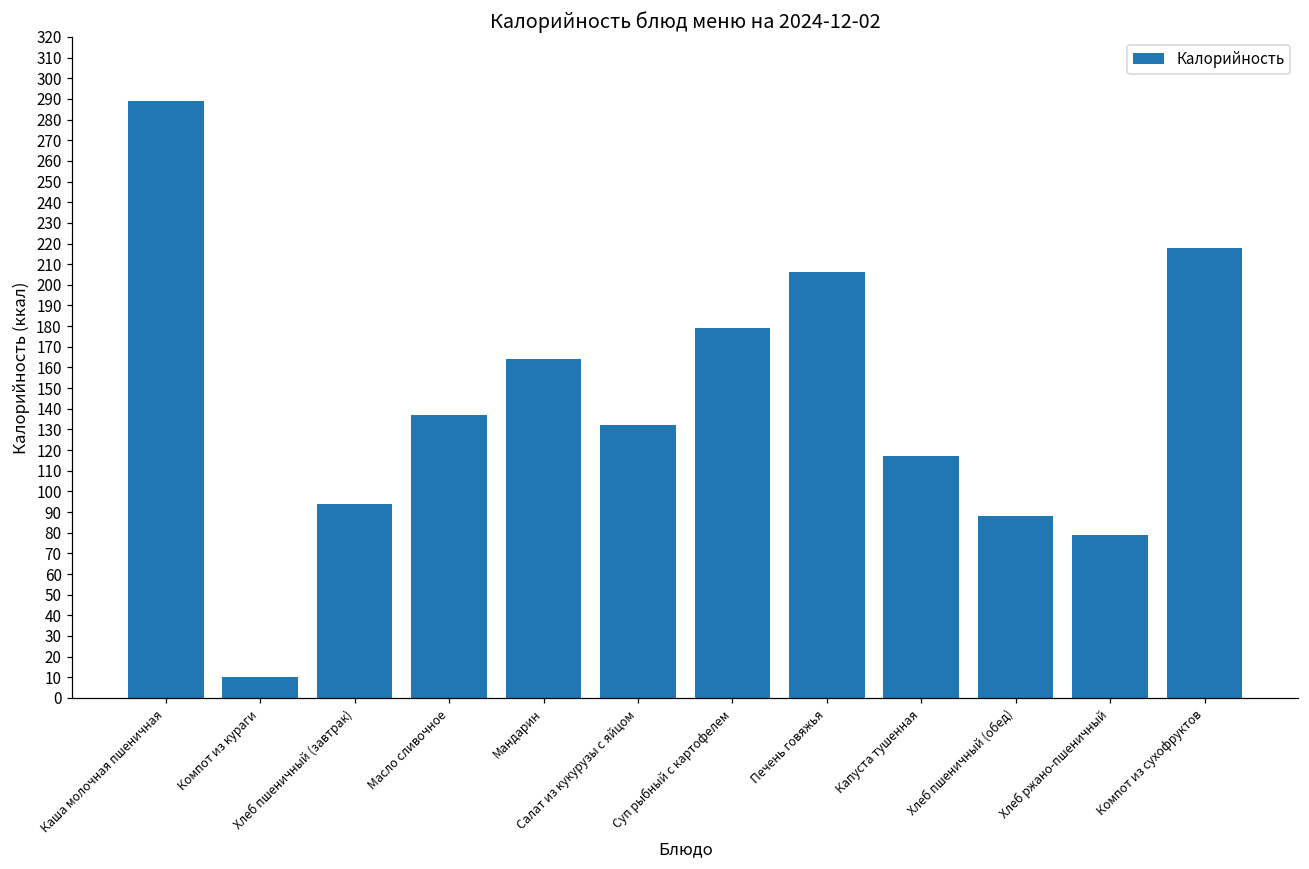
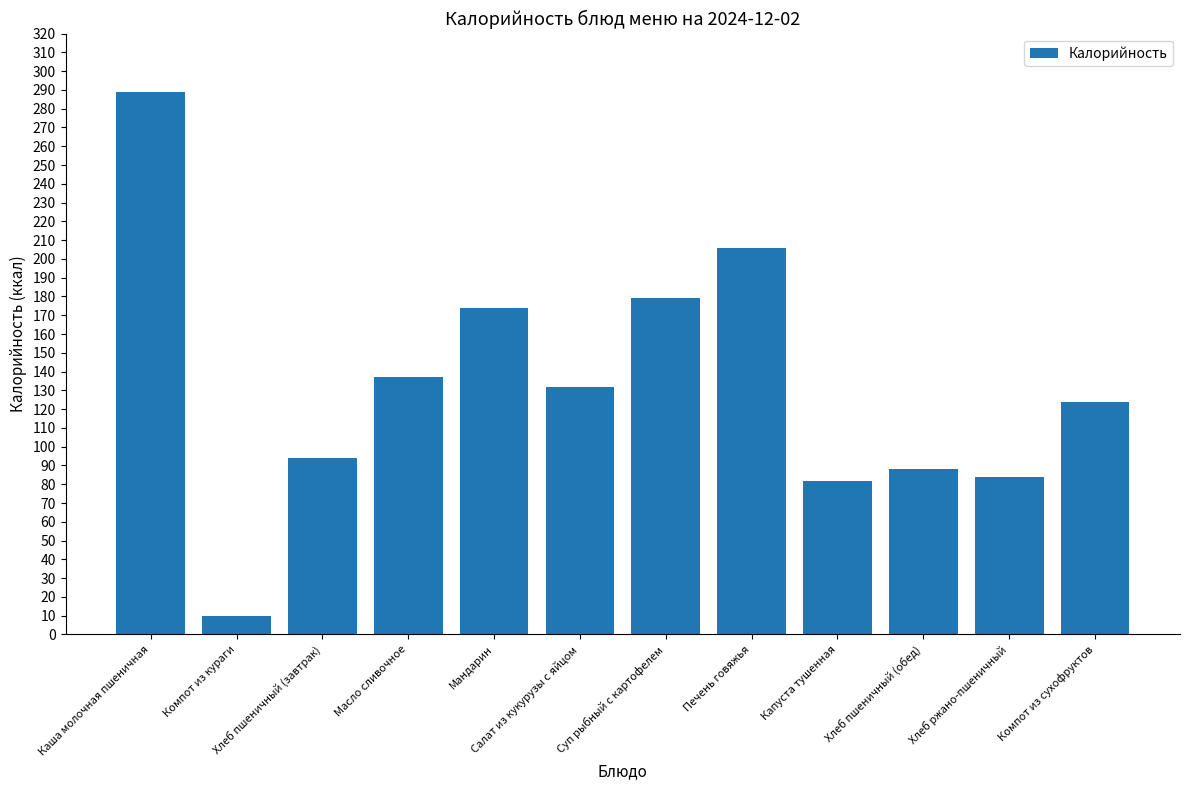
Мандарин: 164 -> 174
Капуста тушенная: 117 -> 82
Хлеб ржано-пшеничный: 79 -> 84
Компот из сухофруктов: 218 -> 124
